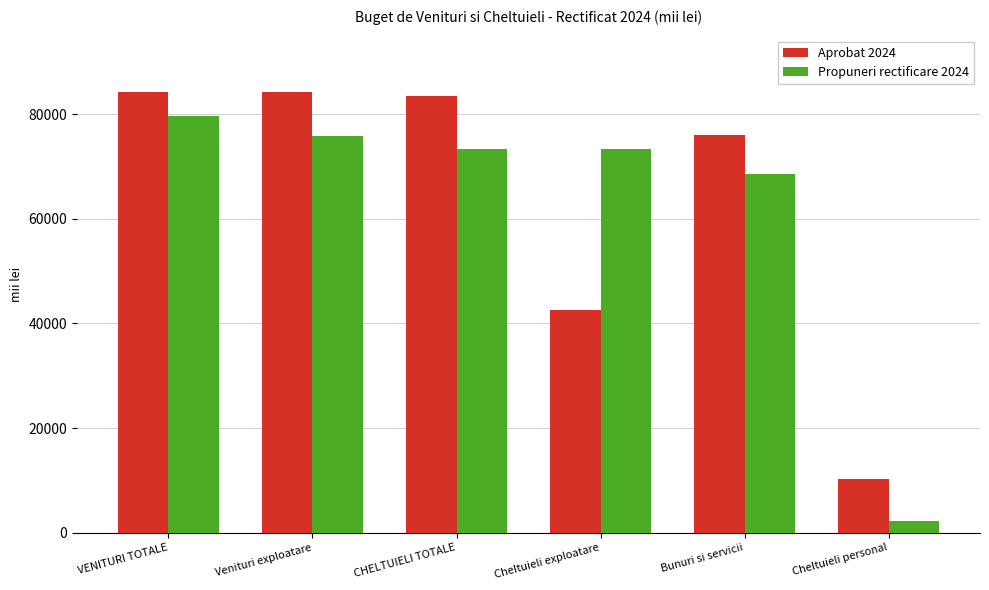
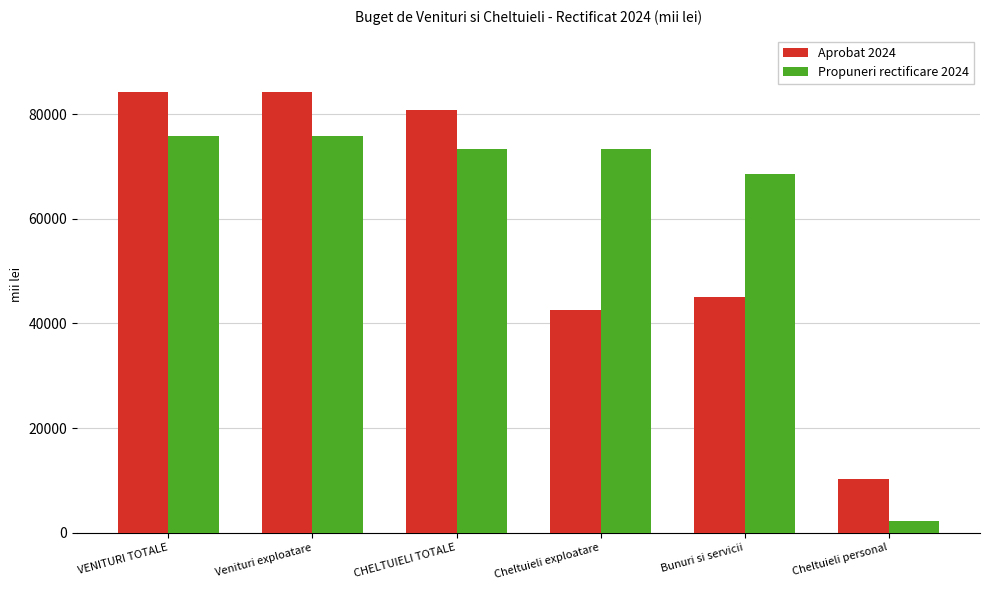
Propuneri rectificare 2024, VENITURI TOTALE: 80000 -> 76000
Aprobat 2024, CHELTUIELI TOTALE: 83000 -> 81000
Aprobat 2024, Bunuri si servicii: 76000 -> 45000
